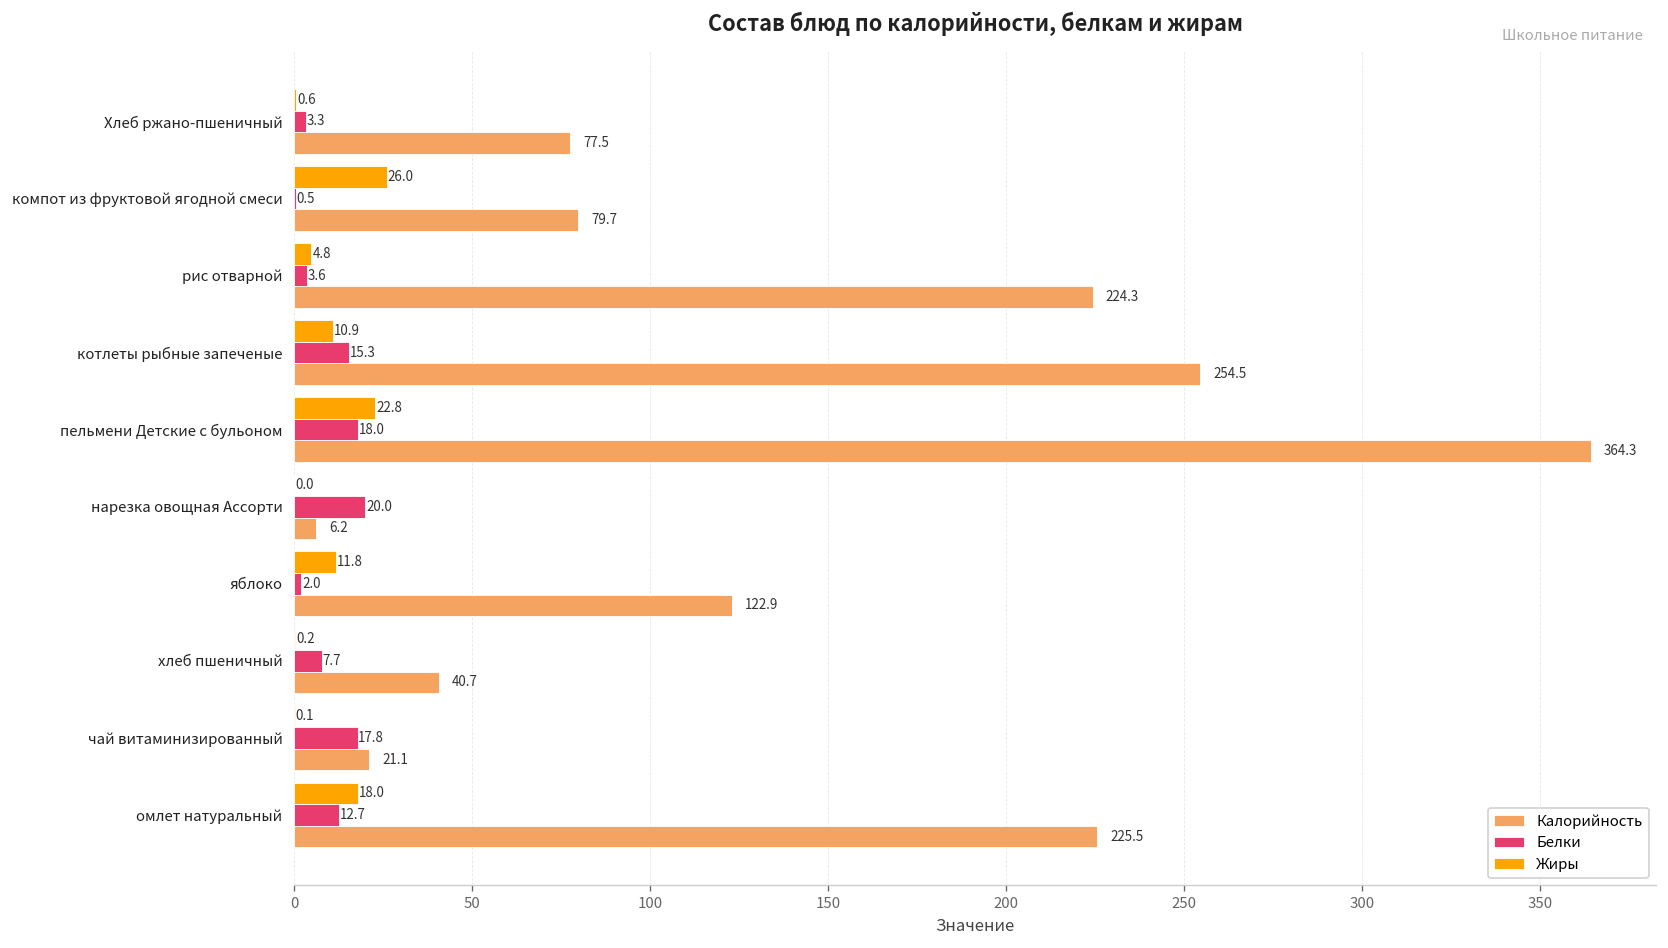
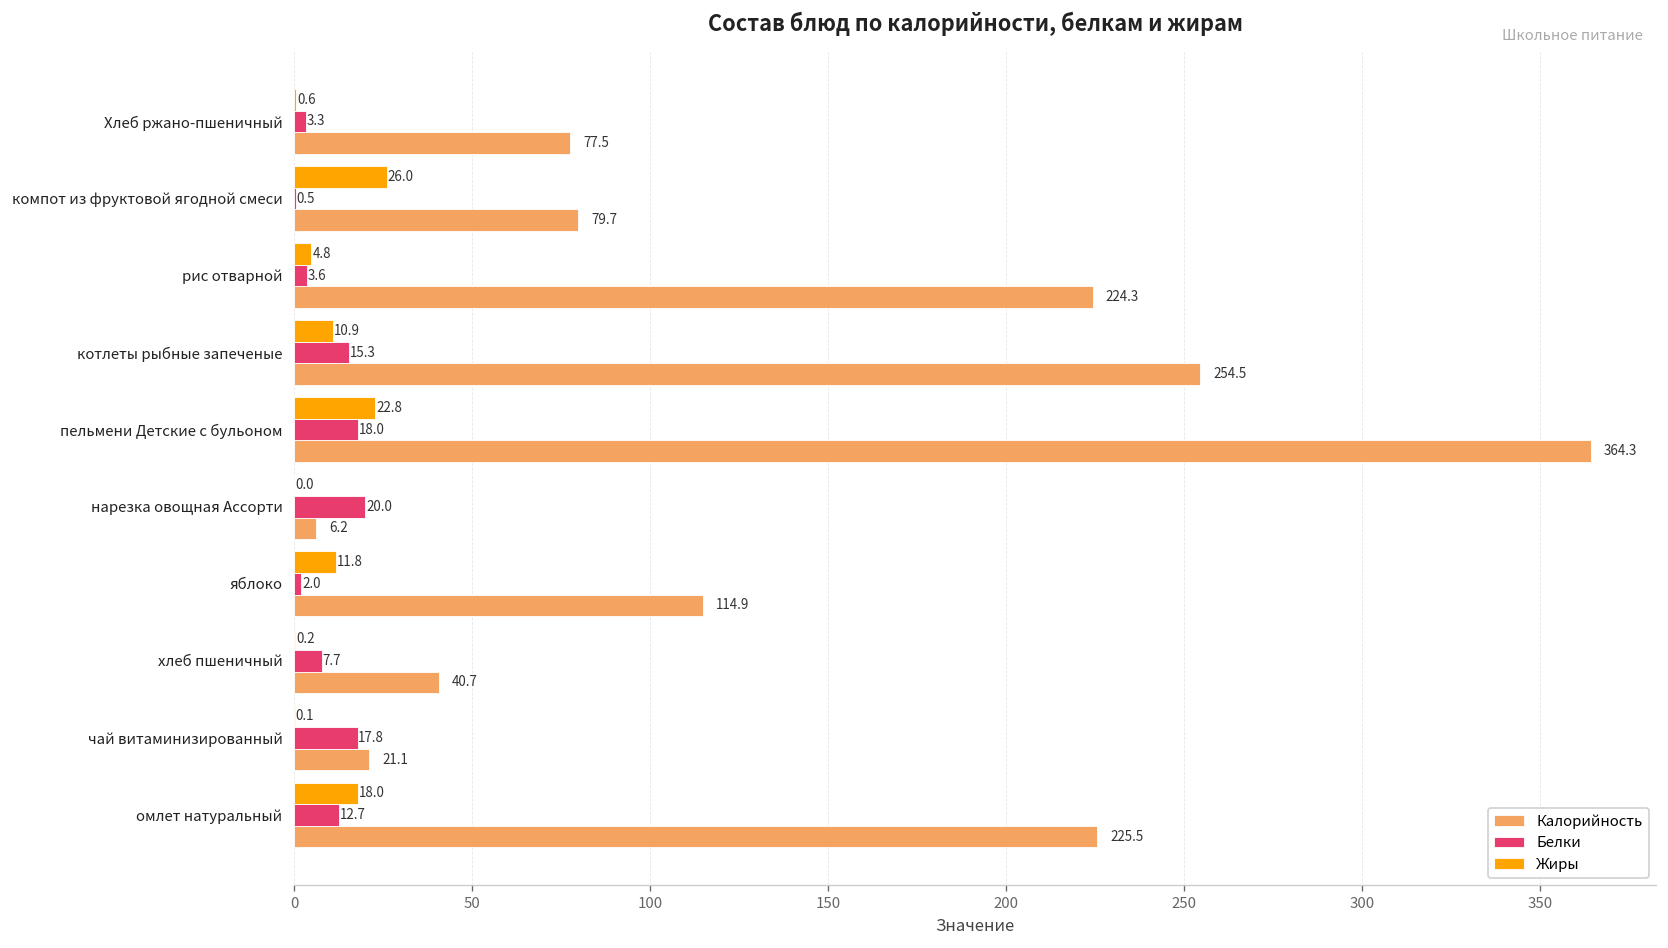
Калорийность, яблоко: 122.9 -> 114.9
